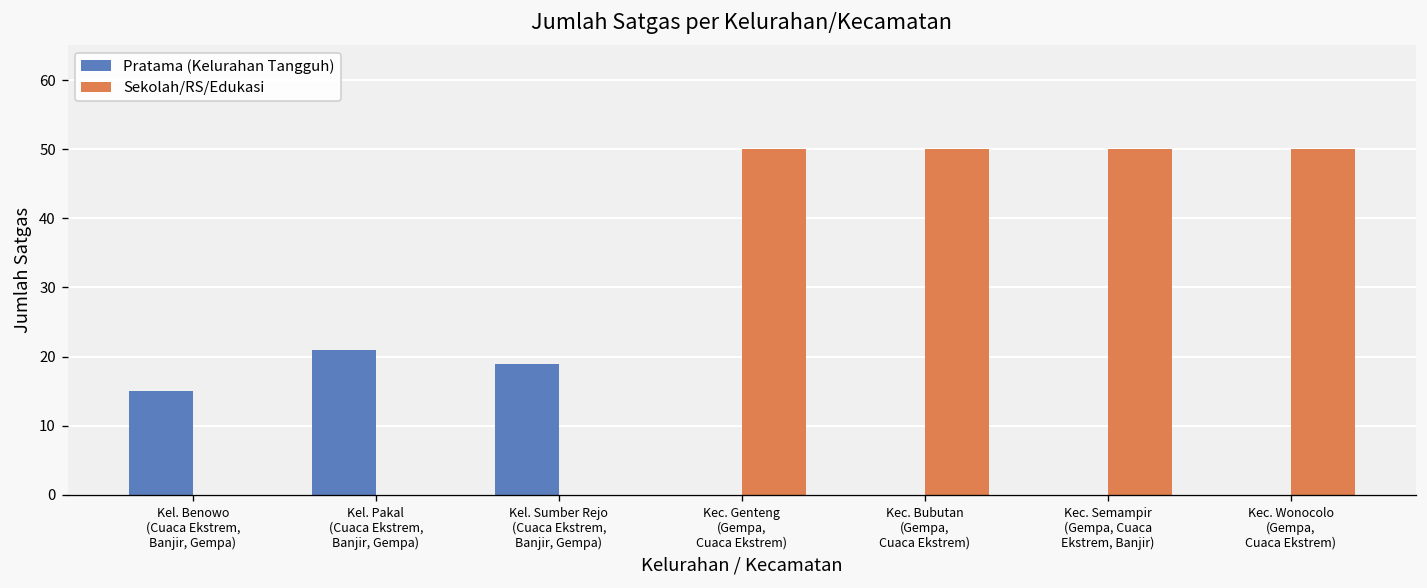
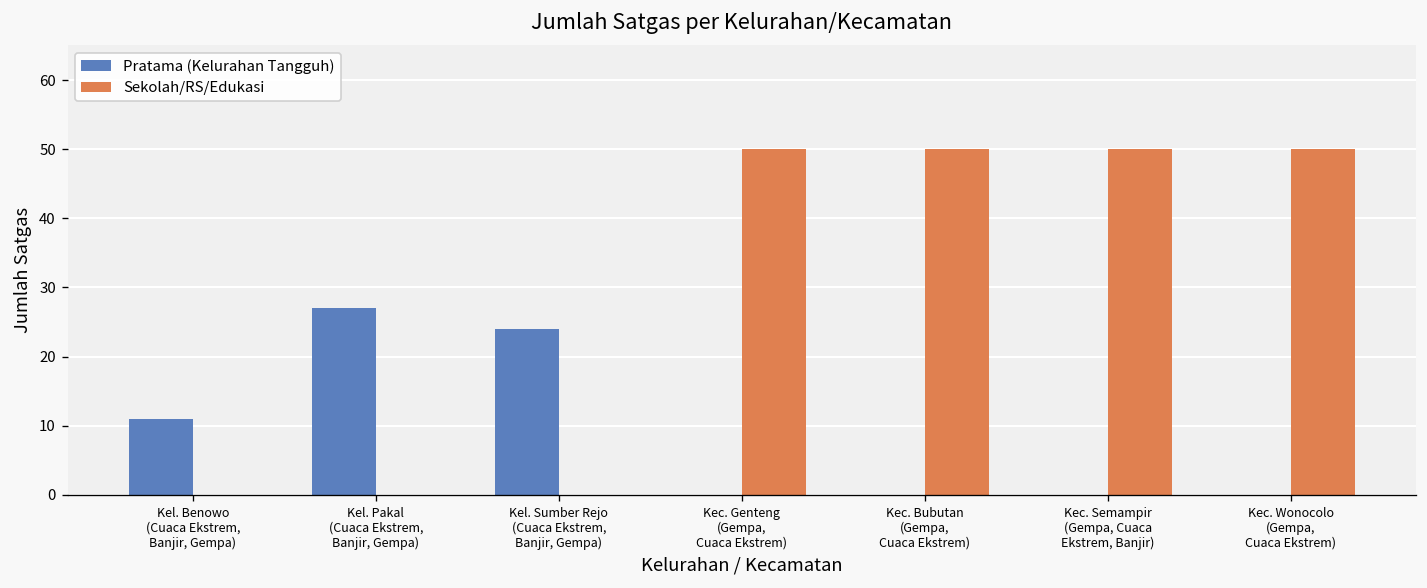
Pratama (Kelurahan Tangguh), Kel. Benowo (Cuaca Ekstrem, Banjir, Gempa): 15 -> 11
Pratama (Kelurahan Tangguh), Kel. Pakal (Cuaca Ekstrem, Banjir, Gempa): 21 -> 27
Pratama (Kelurahan Tangguh), Kel. Sumber Rejo (Cuaca Ekstrem, Banjir, Gempa): 19 -> 24
